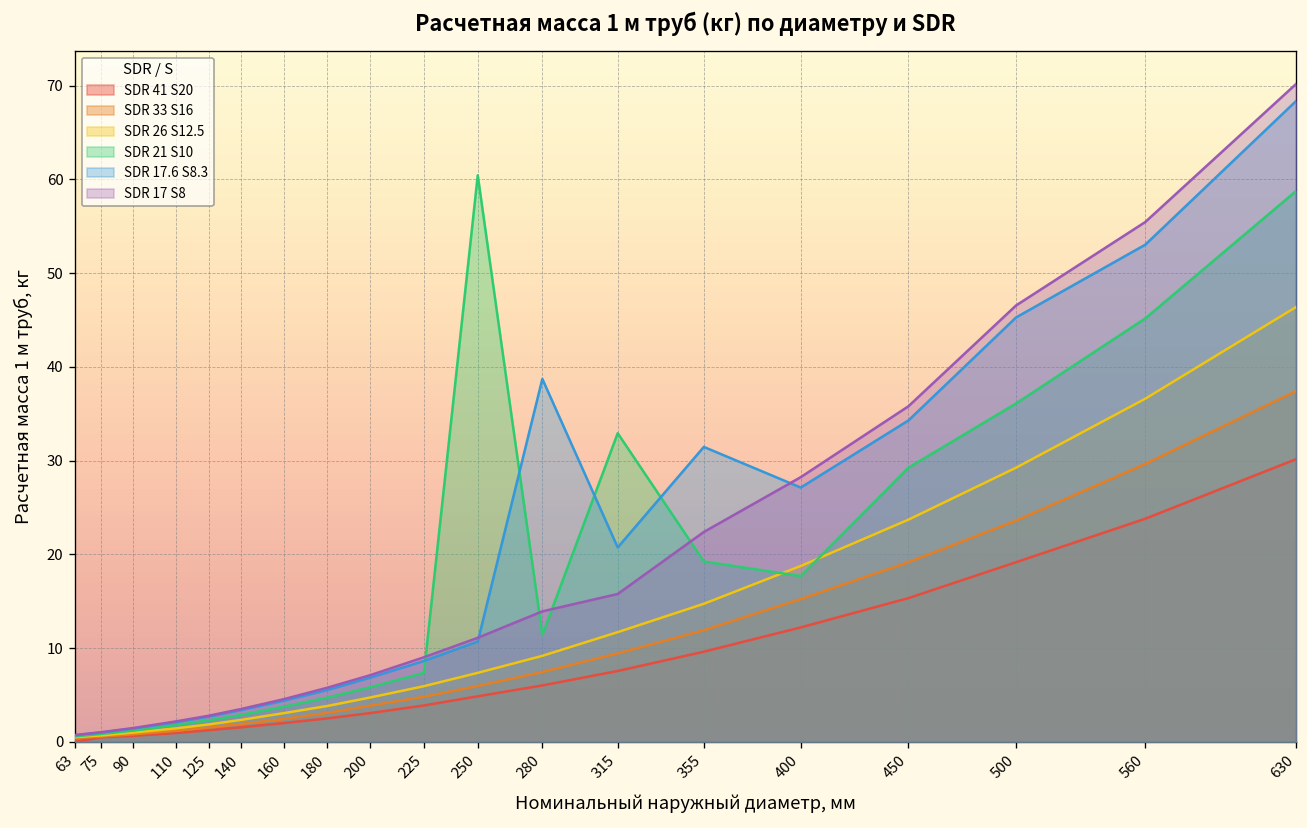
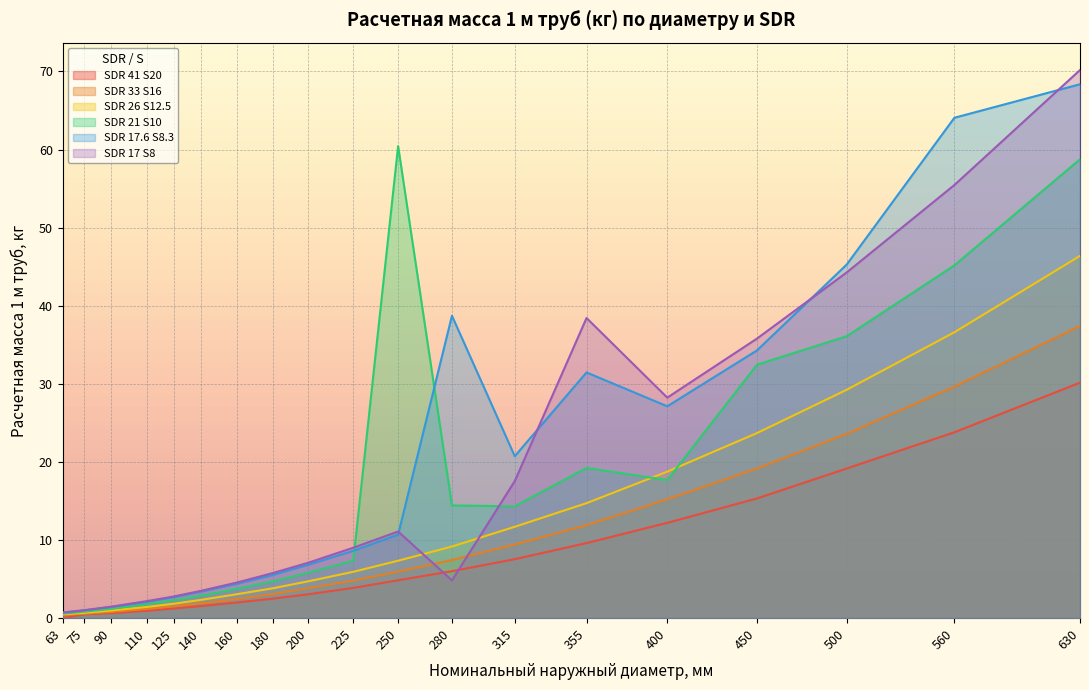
SDR 21 S10, 280: 11 -> 14
SDR 17 S8, 280: 14 -> 5
SDR 21 S10, 315: 33 -> 14
SDR 17 S8, 315: 16 -> 18
SDR 17 S8, 355: 22 -> 38
SDR 21 S10, 450: 29 -> 32
SDR 17 S8, 500: 47 -> 44
SDR 17.6 S8.3, 560: 53 -> 64
